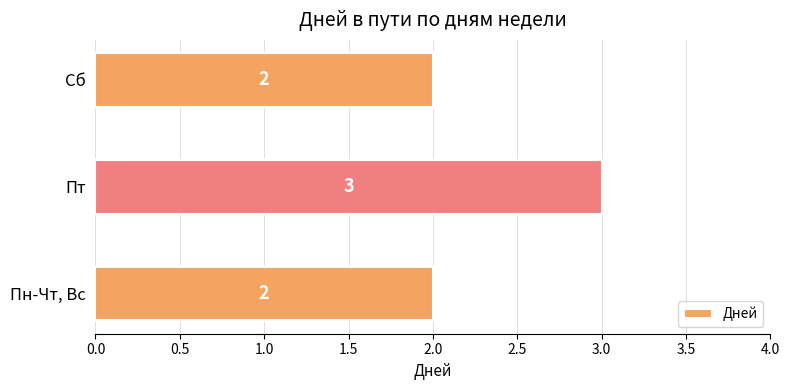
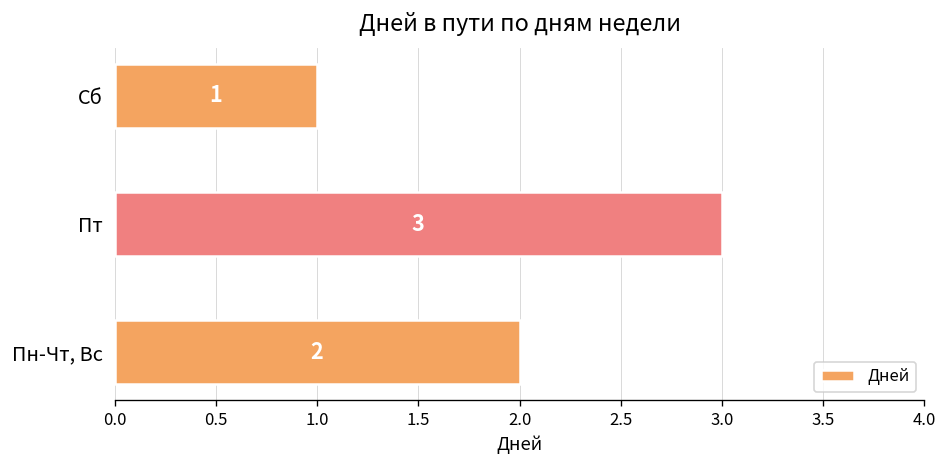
Сб: 2 -> 1
